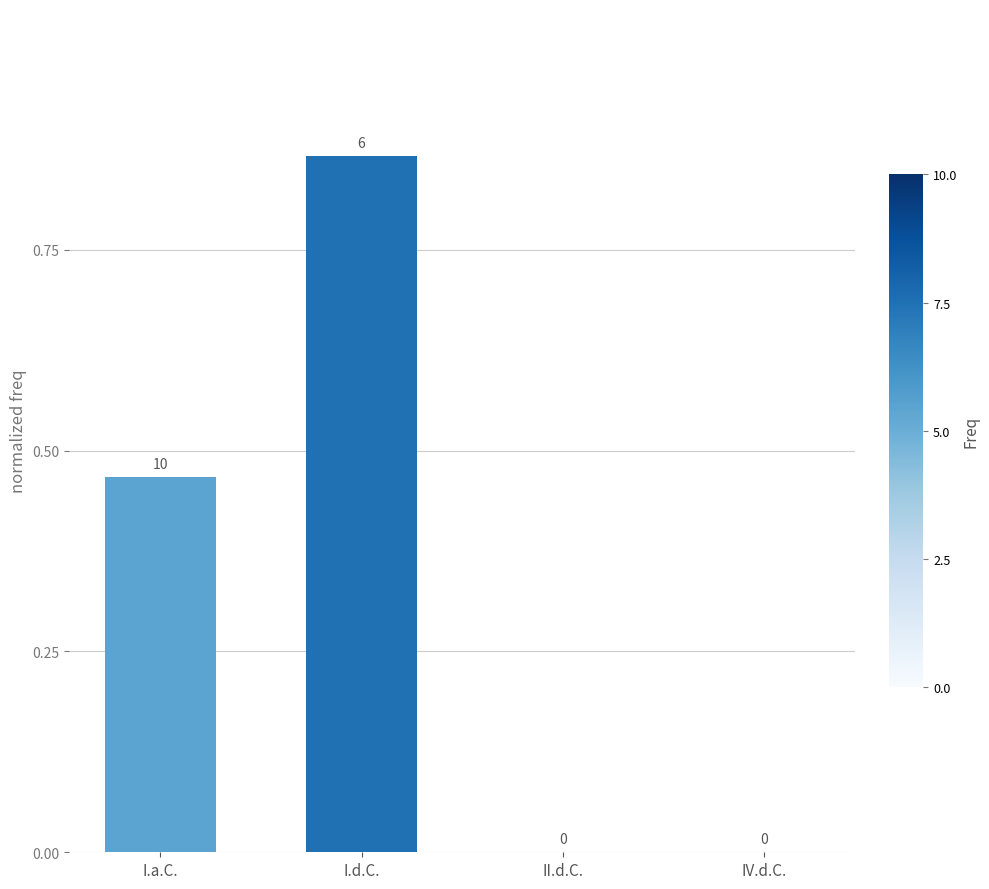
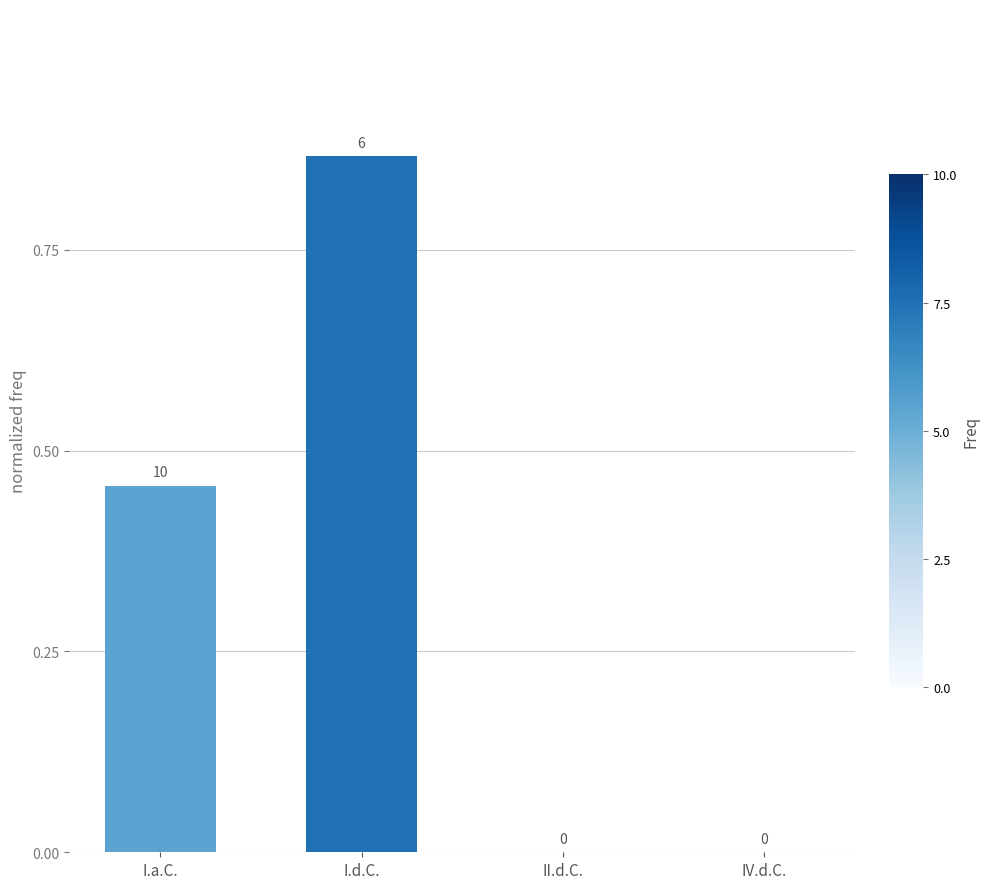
I.a.C.: 0.47 -> 0.46
